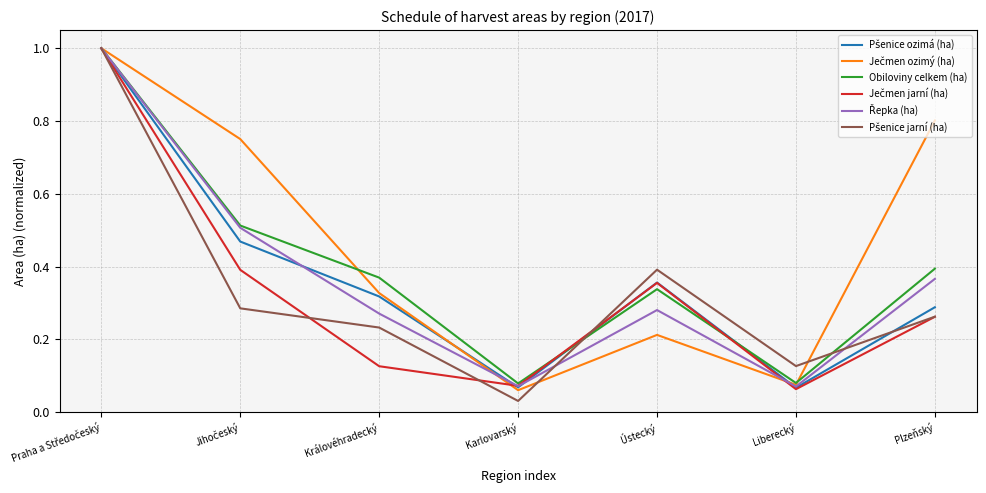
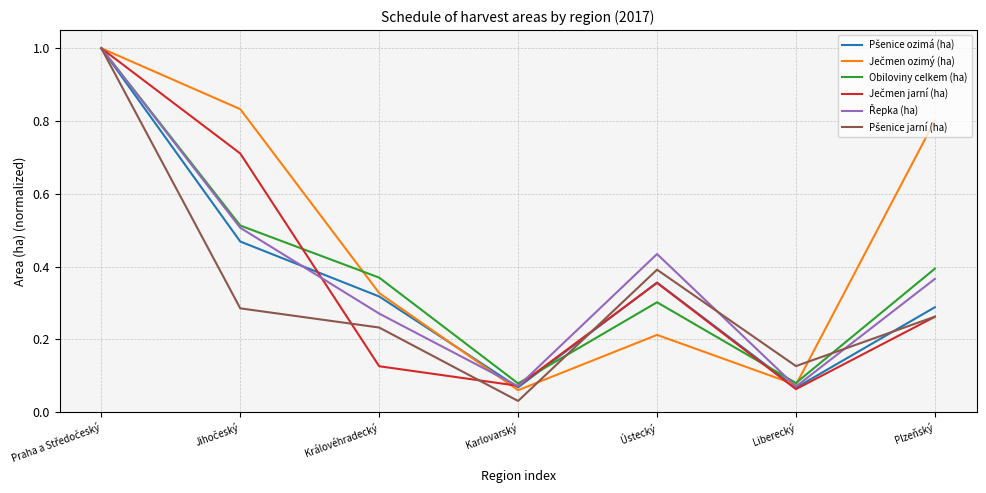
Ječmen ozimý (ha), Jihočeský: 0.75 -> 0.83
Ječmen jarní (ha), Jihočeský: 0.39 -> 0.71
Obiloviny celkem (ha), Ústecký: 0.34 -> 0.30
Řepka (ha), Ústecký: 0.28 -> 0.43
